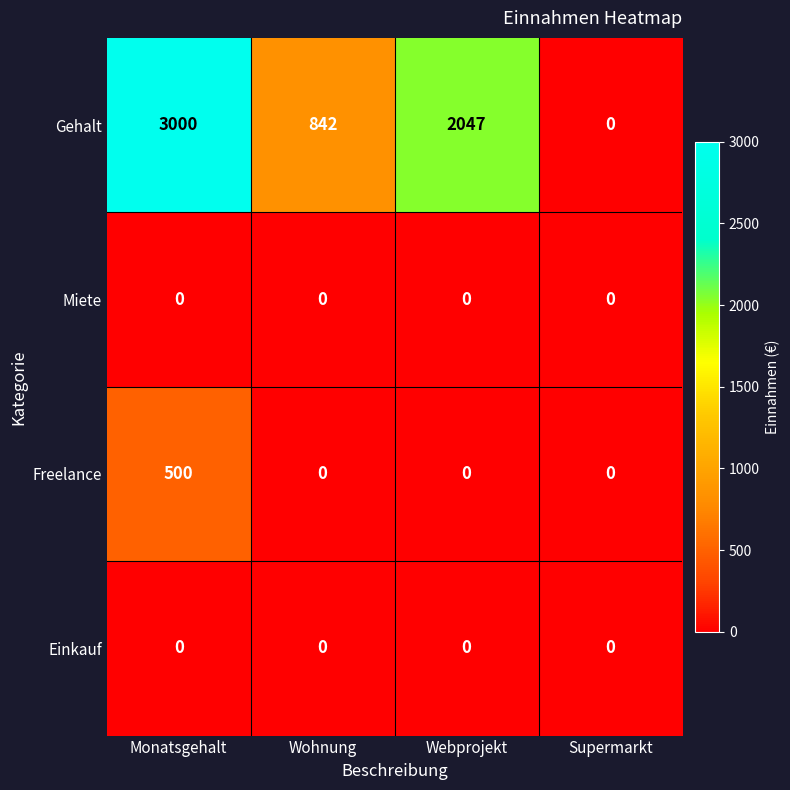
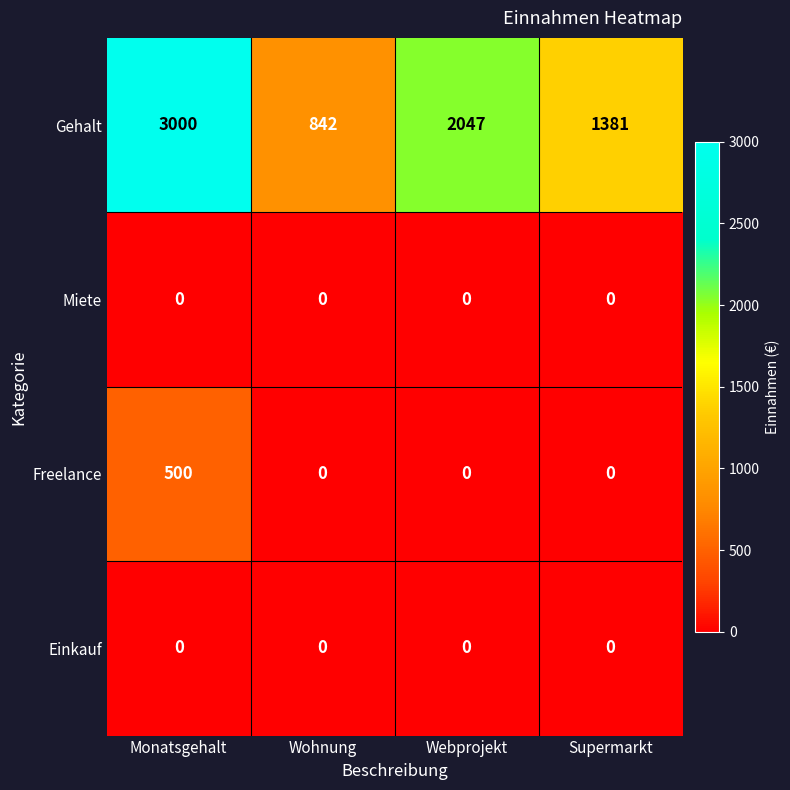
Gehalt, Supermarkt: 0 -> 1381
